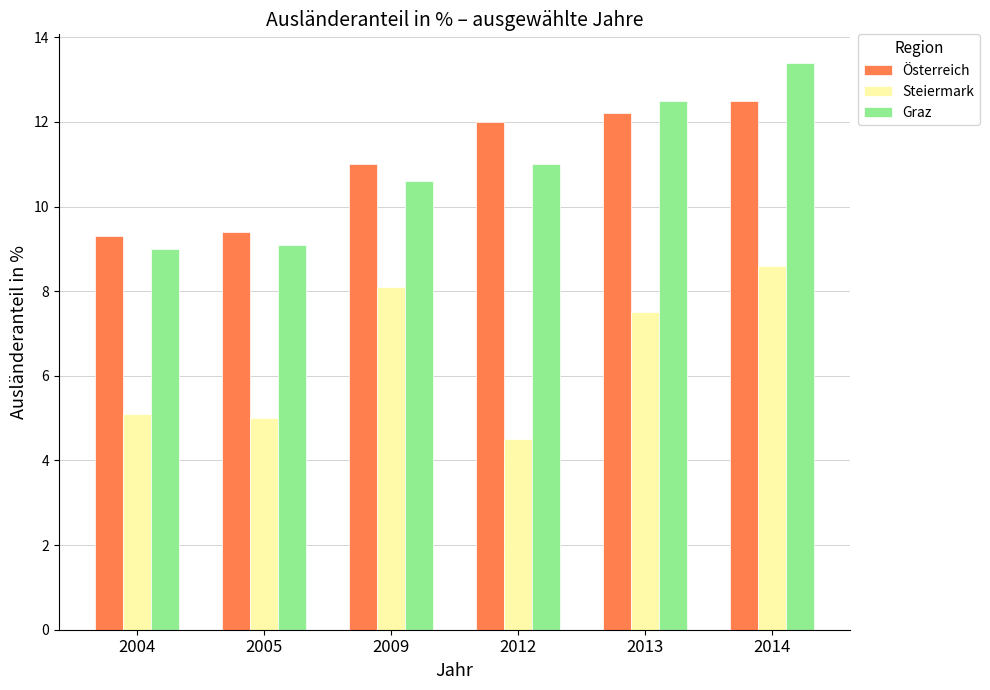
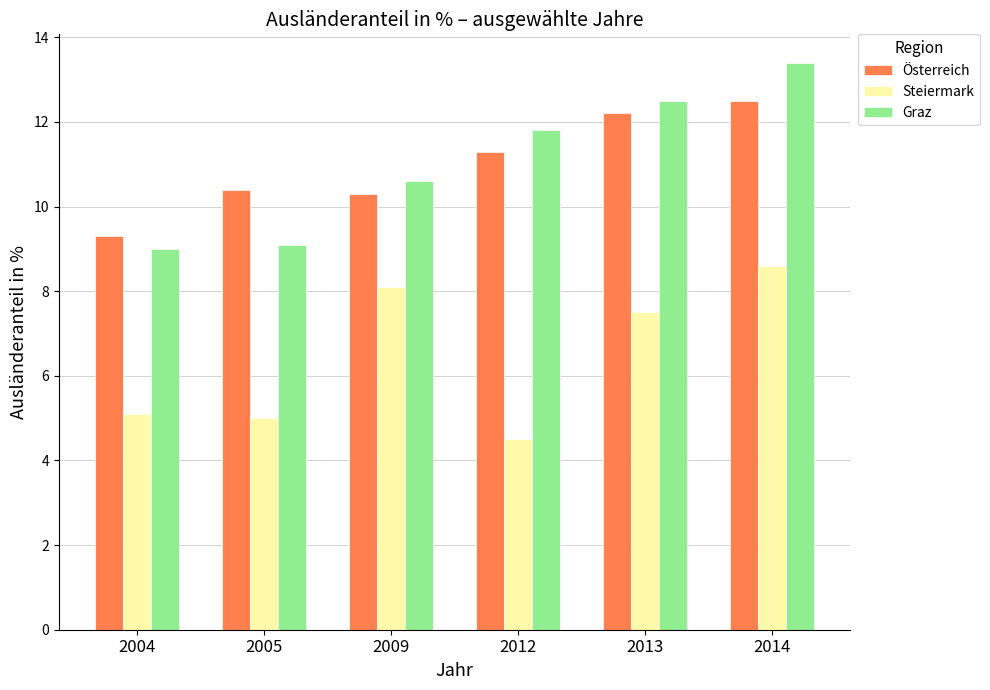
Österreich, 2005: 9.4 -> 10.4
Österreich, 2009: 11.0 -> 10.3
Österreich, 2012: 12.0 -> 11.3
Graz, 2012: 11.0 -> 11.8
